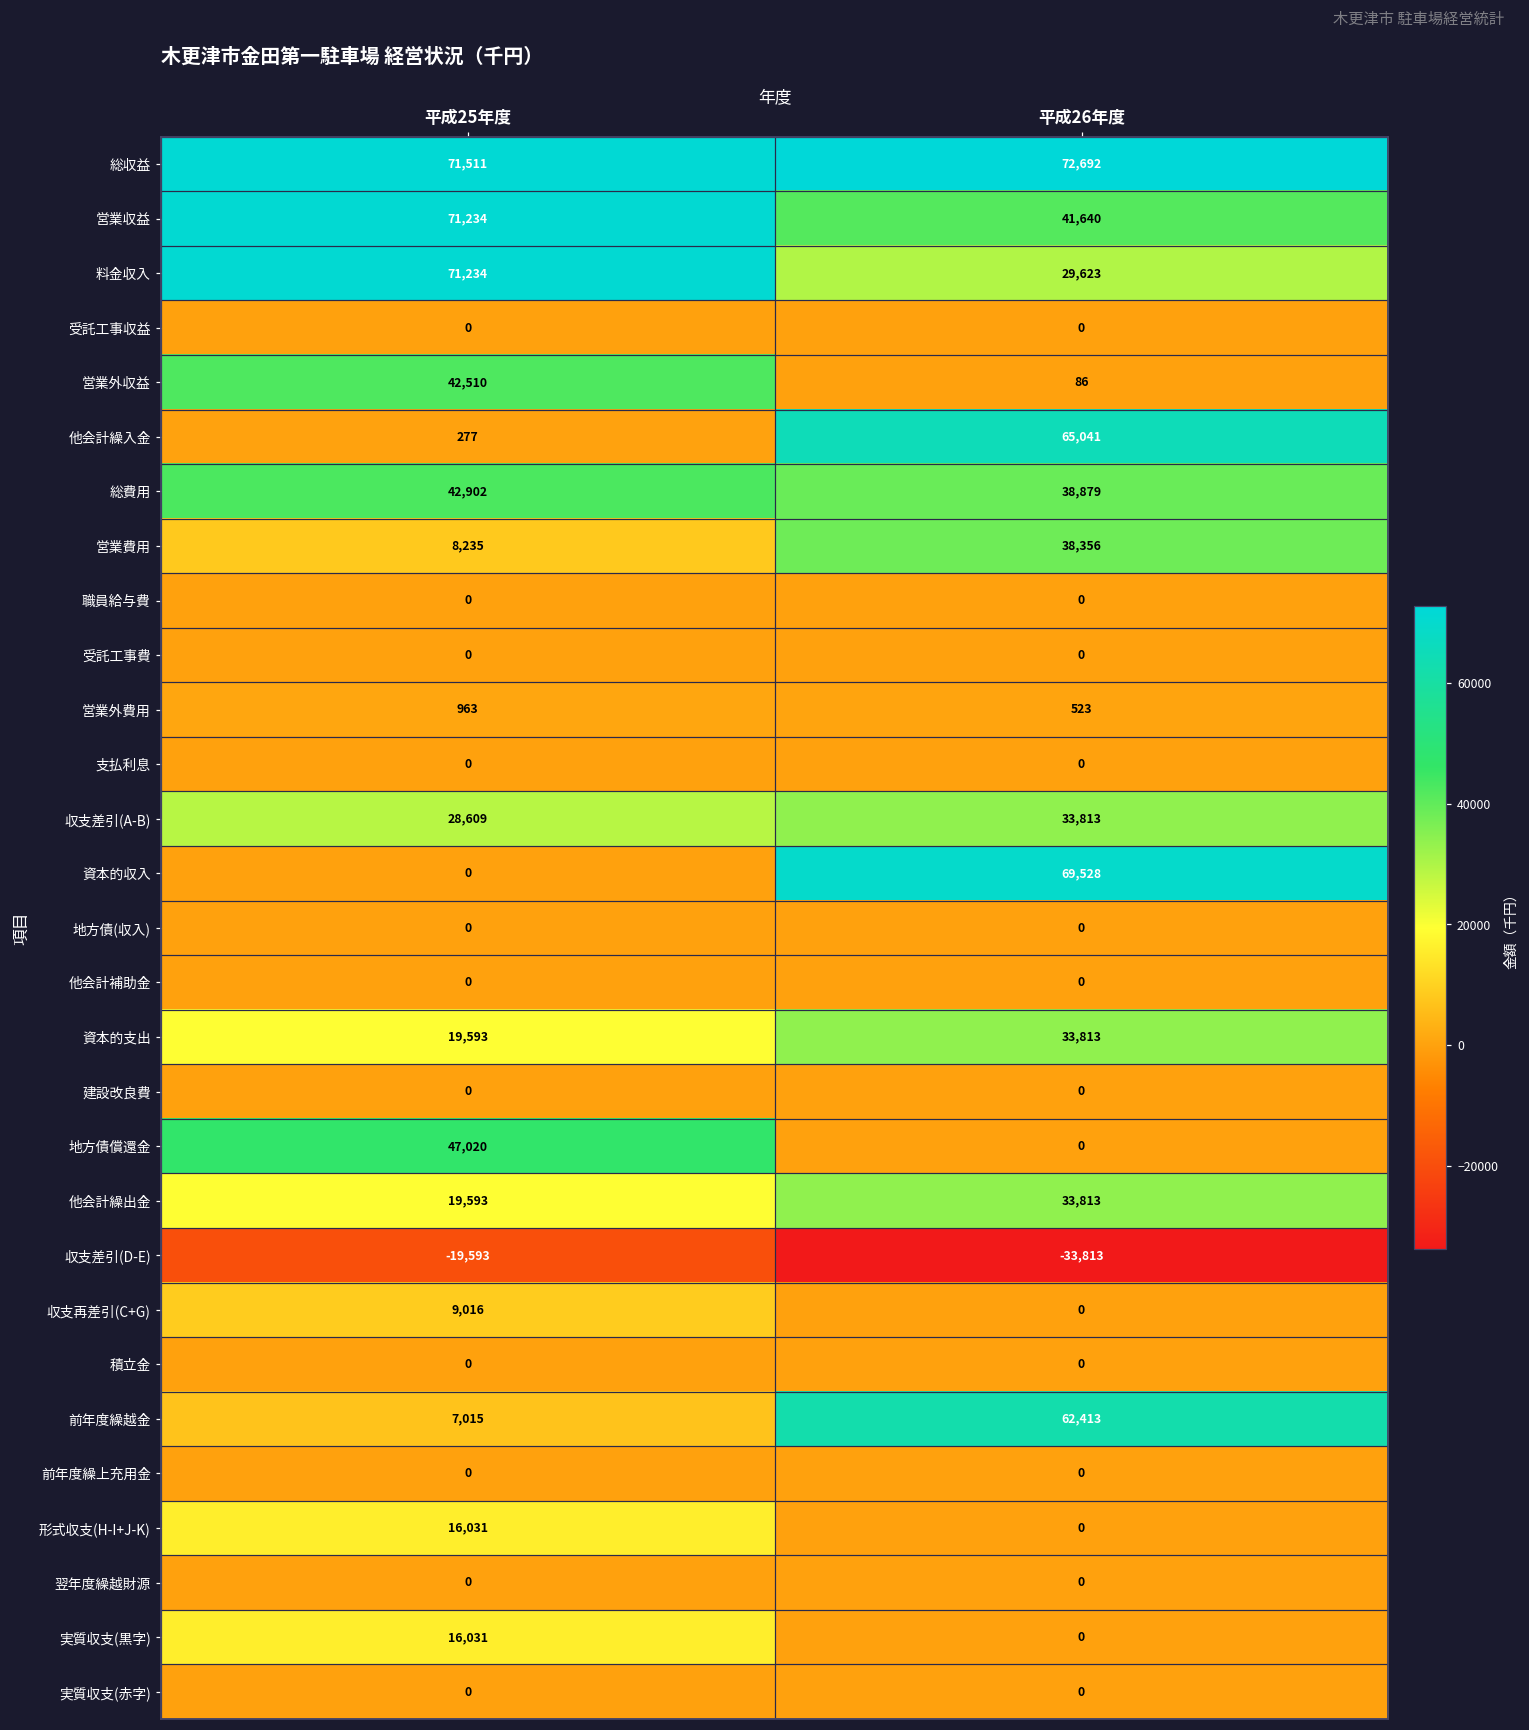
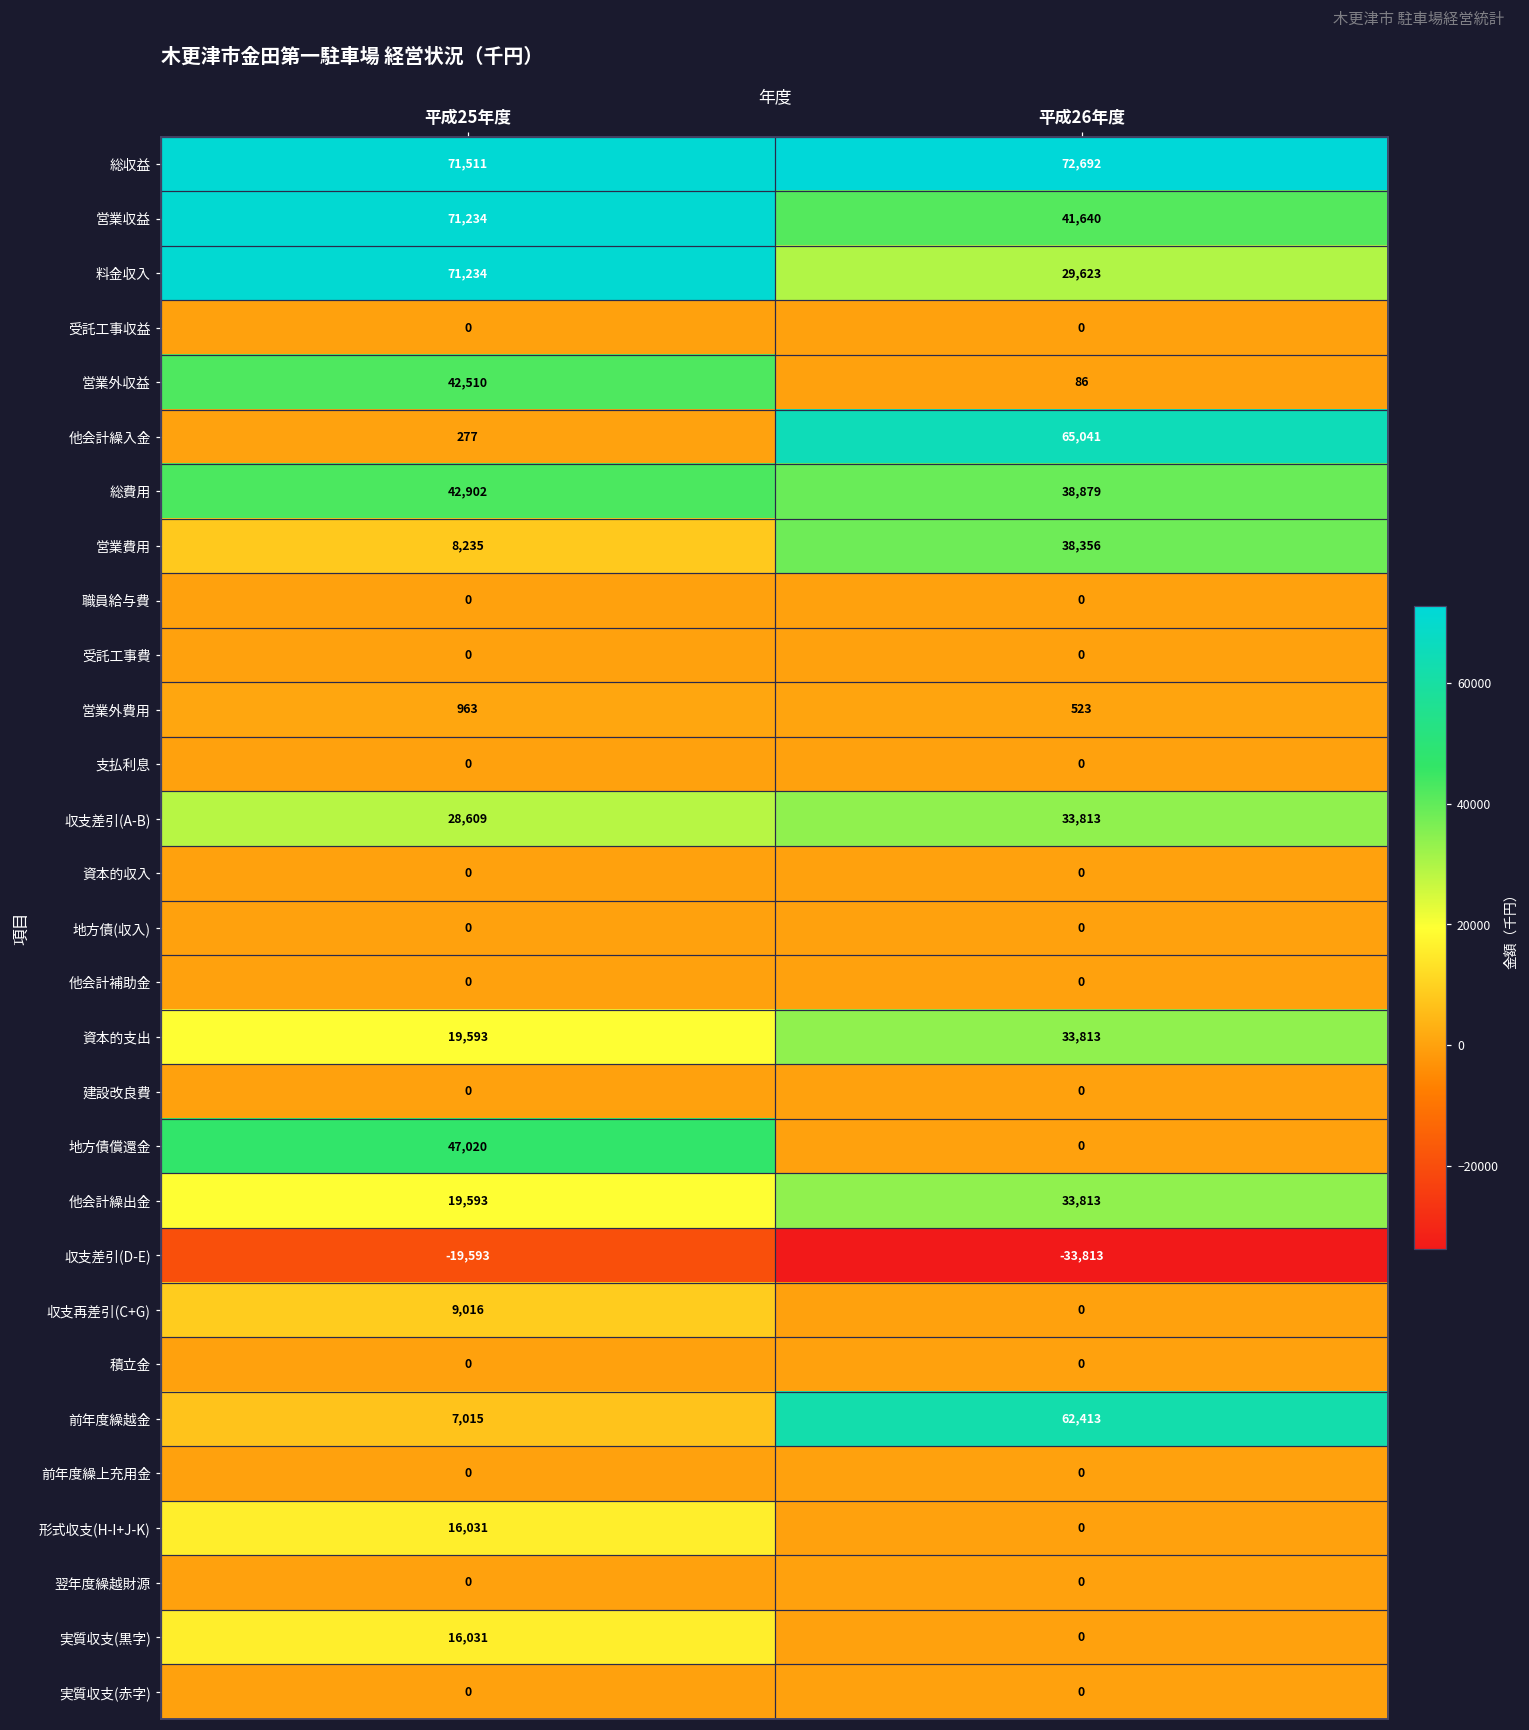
資本的収入, 平成26年度: 69,528 -> 0
